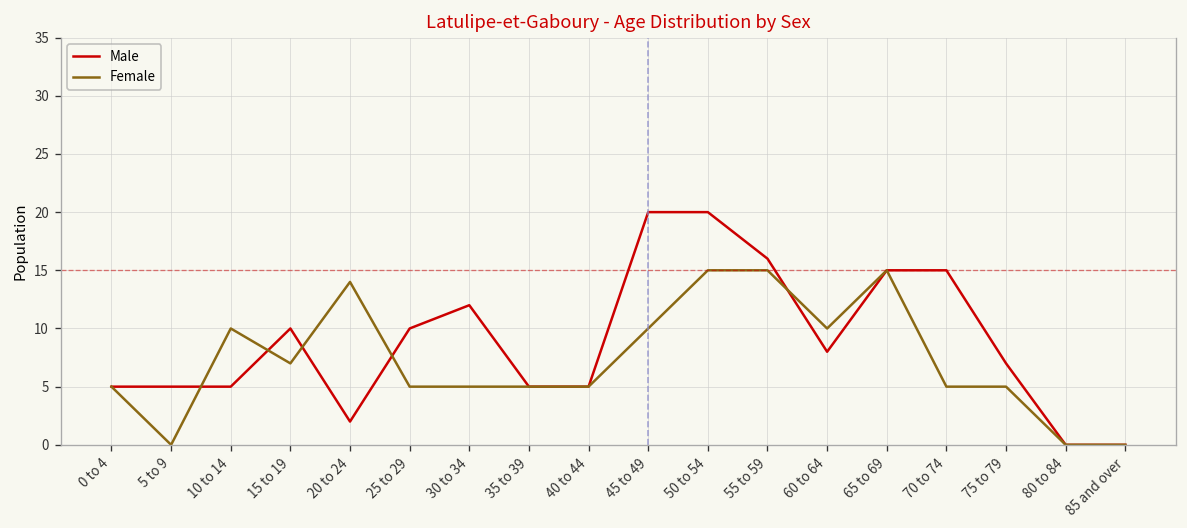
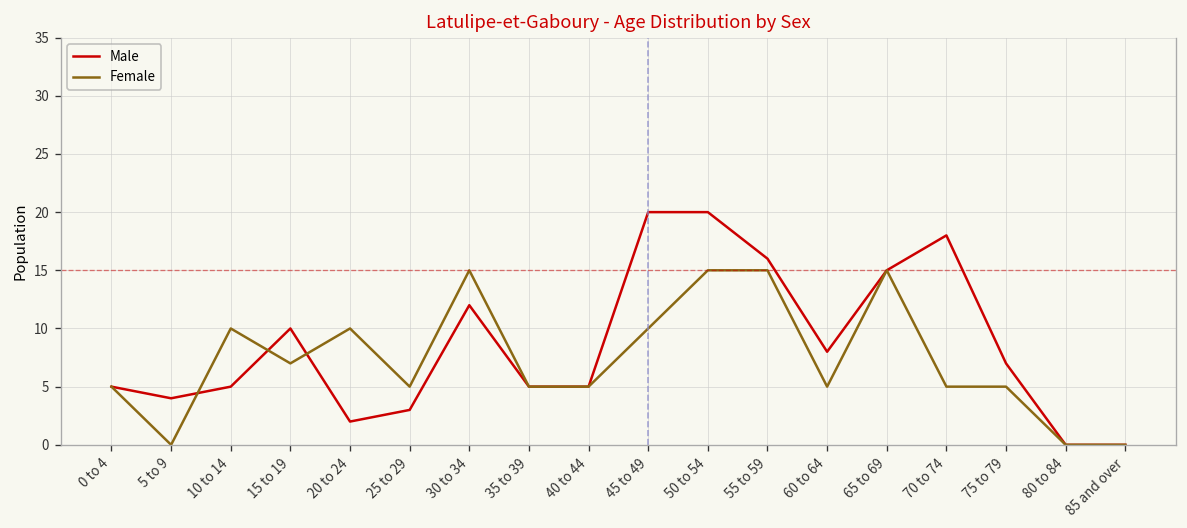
Male, 5 to 9: 5 -> 4
Female, 20 to 24: 14 -> 10
Male, 25 to 29: 10 -> 3
Female, 30 to 34: 5 -> 15
Female, 60 to 64: 10 -> 5
Male, 70 to 74: 15 -> 18
